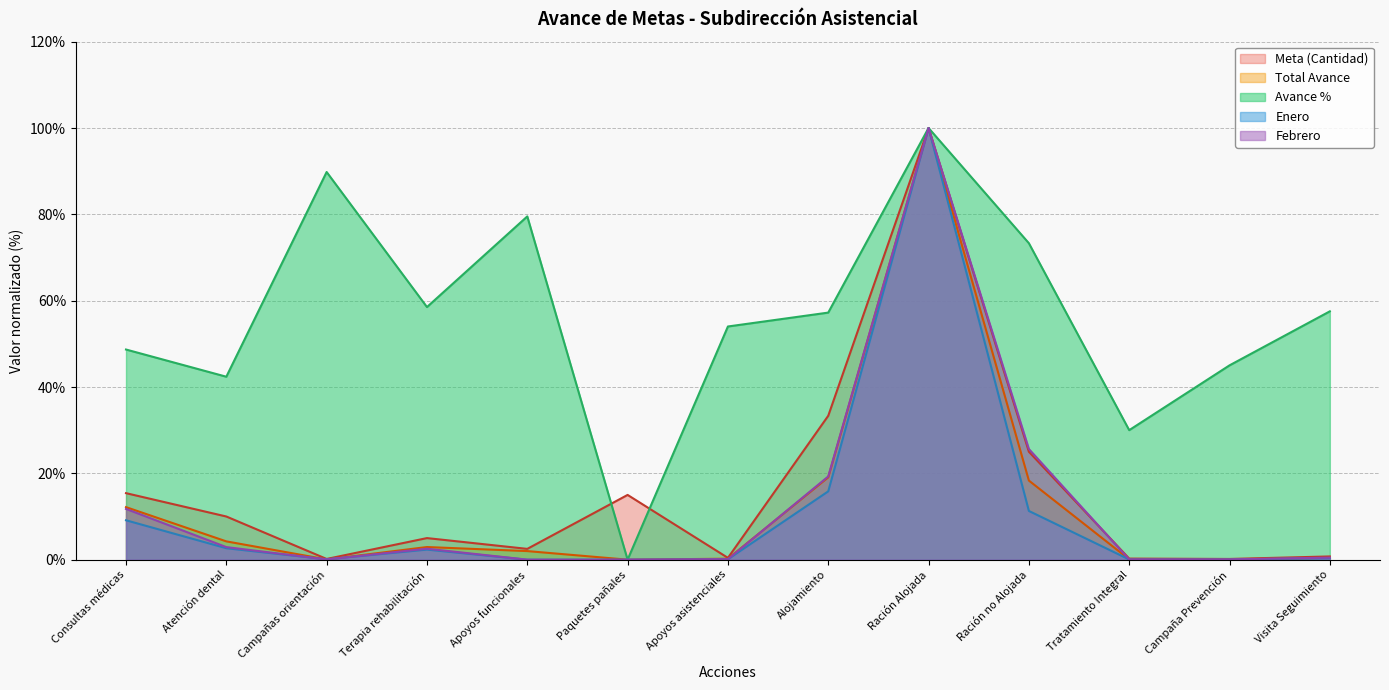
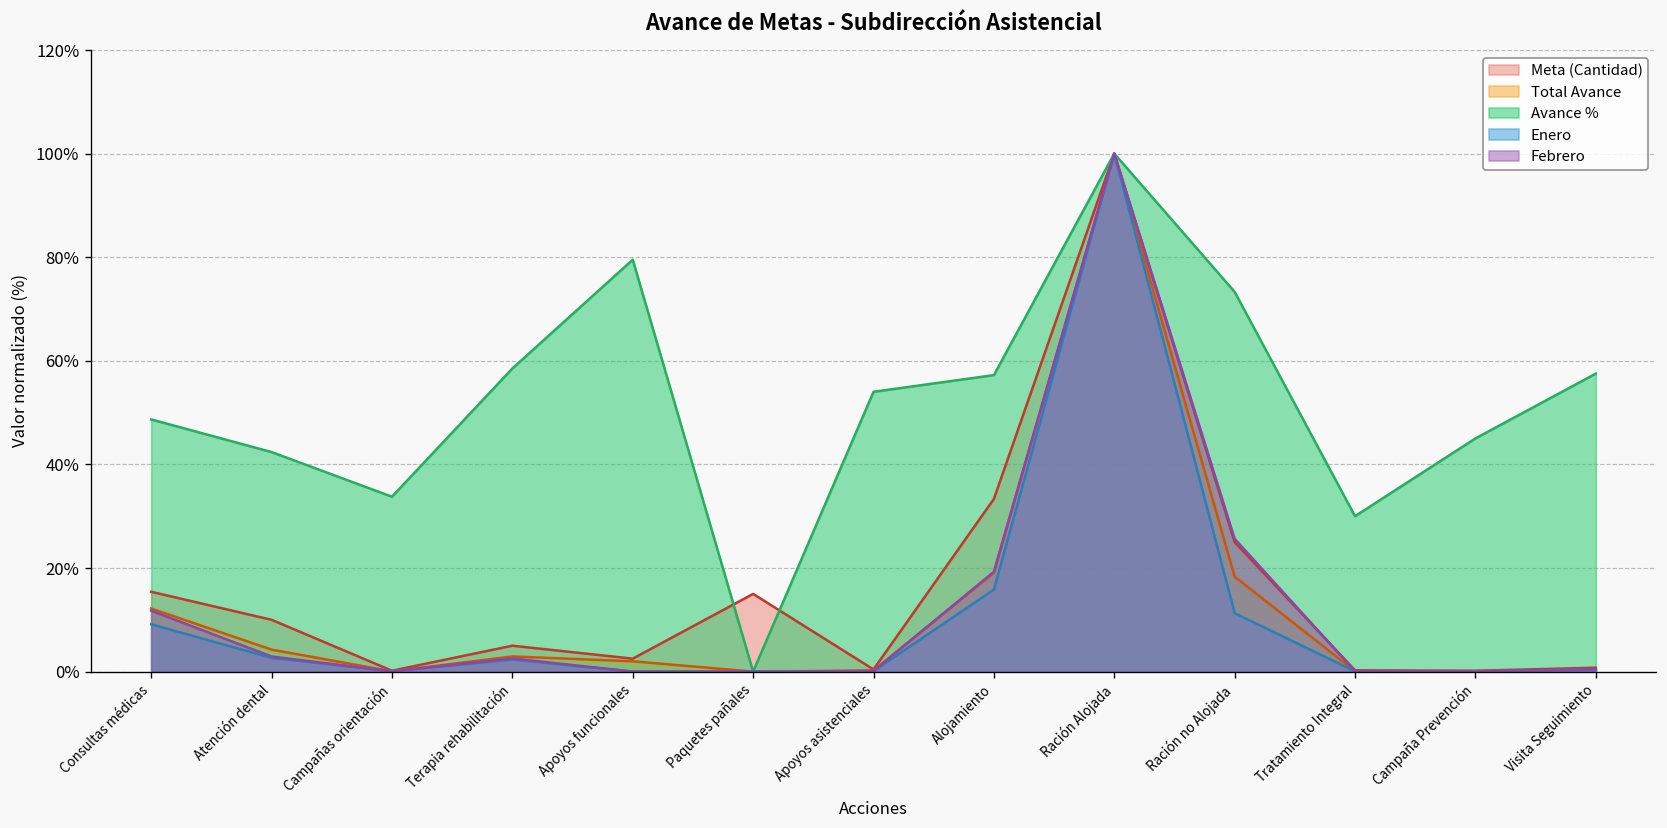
Avance %, Campañas orientación: 90% -> 34%
